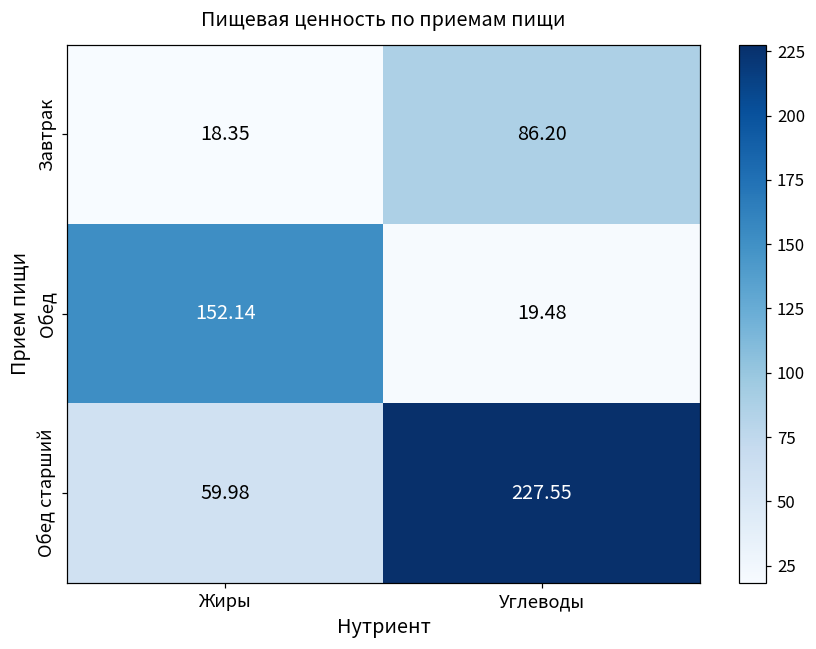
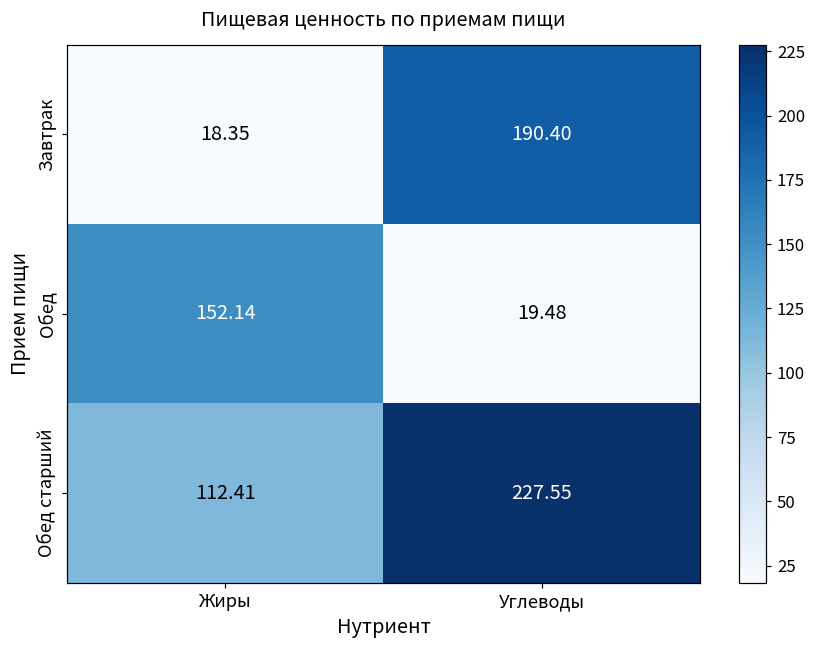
Завтрак, Углеводы: 86.20 -> 190.40
Обед старший, Жиры: 59.98 -> 112.41
